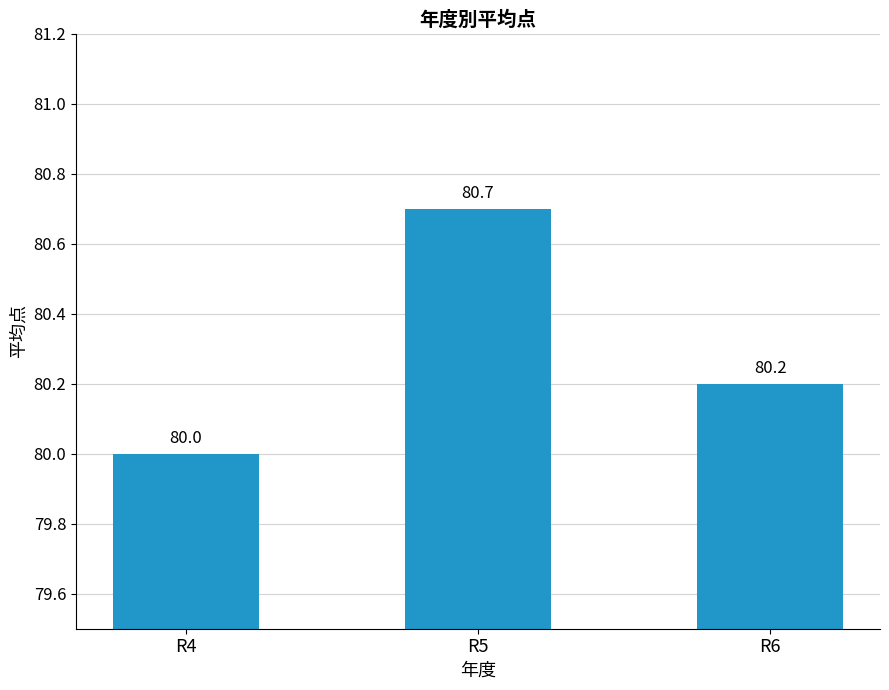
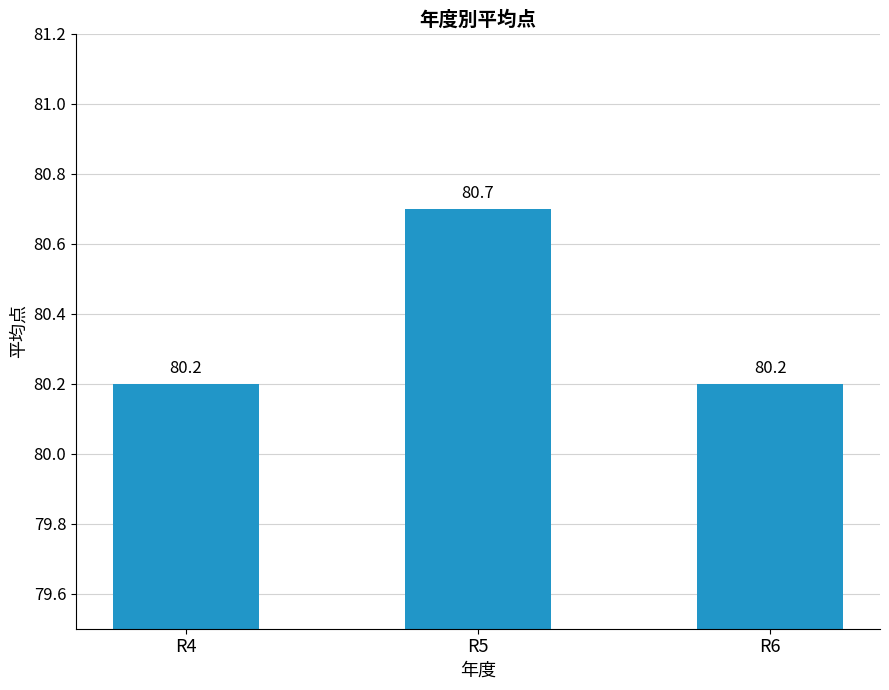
R4: 80.0 -> 80.2
